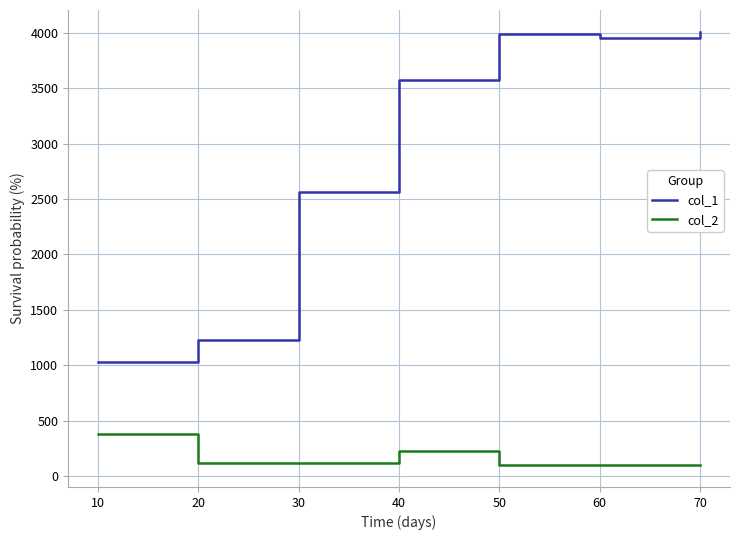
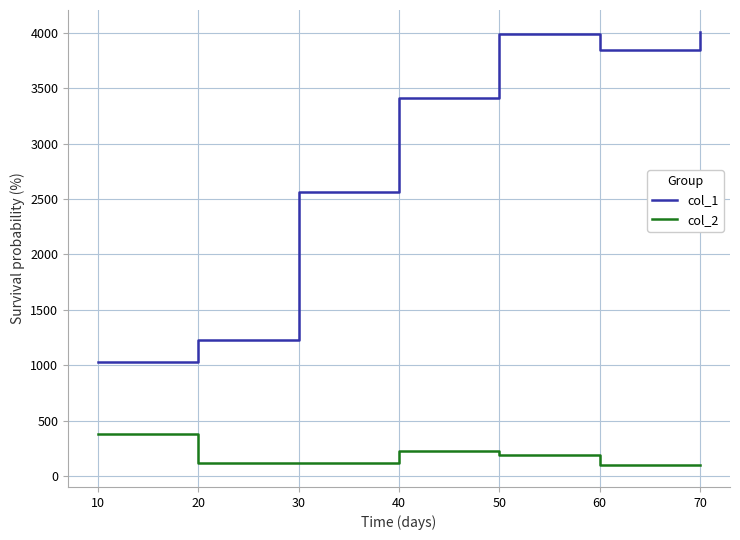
col_1, 40: 3580 -> 3410
col_2, 50: 100 -> 190
col_1, 60: 3950 -> 3850
